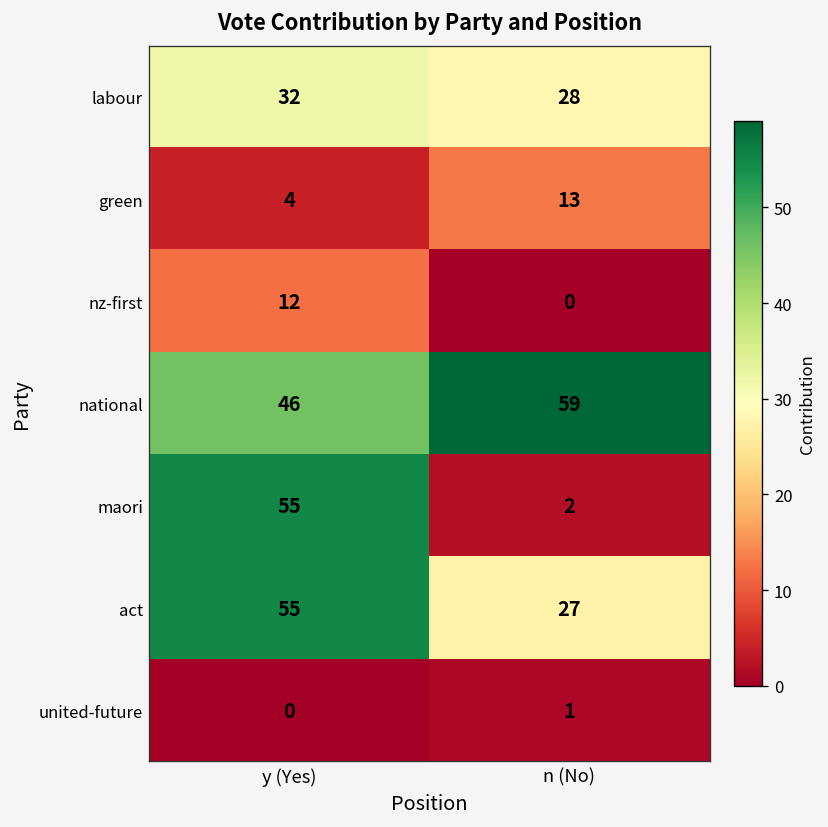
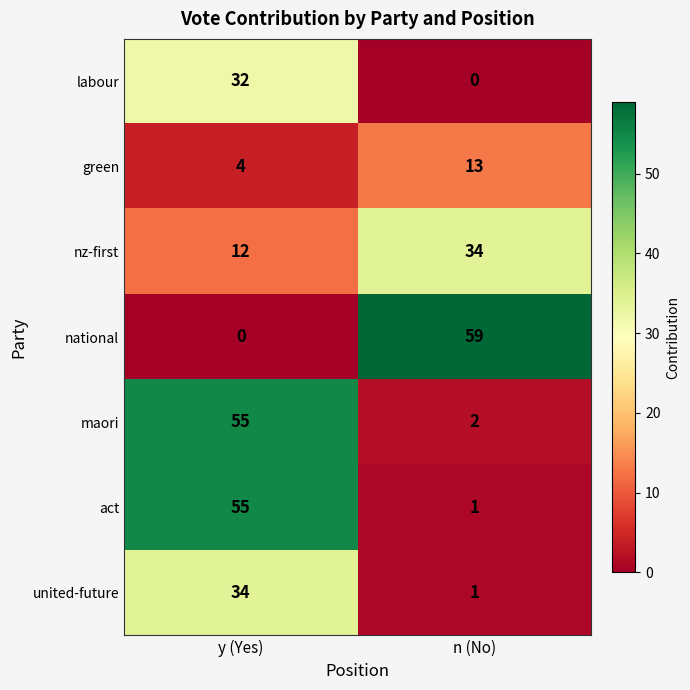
labour, n (No): 28 -> 0
nz-first, n (No): 0 -> 34
national, y (Yes): 46 -> 0
act, n (No): 27 -> 1
united-future, y (Yes): 0 -> 34
